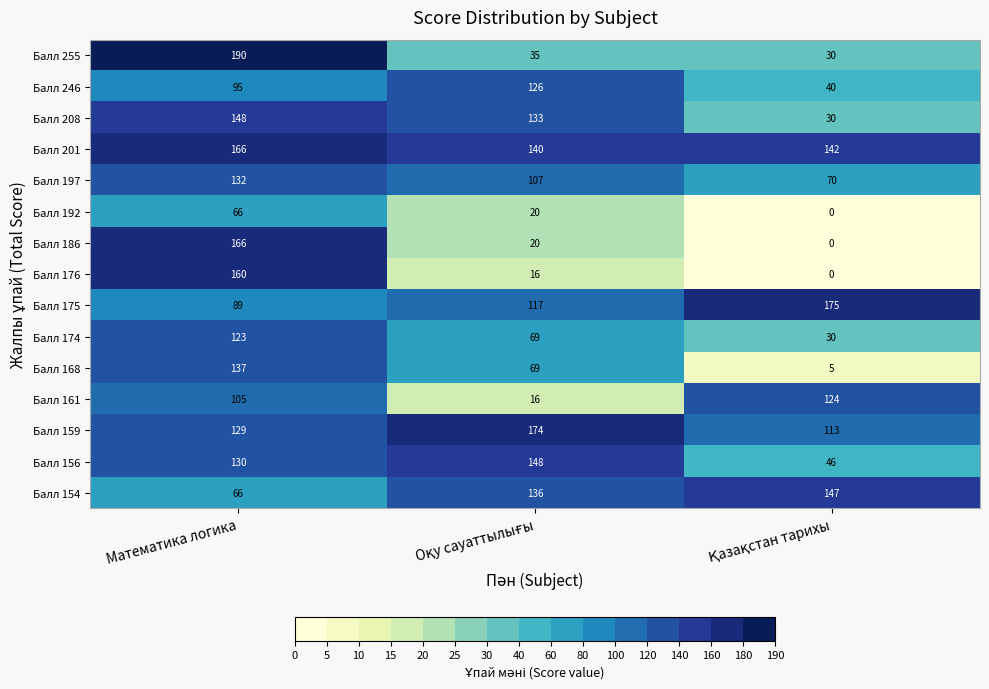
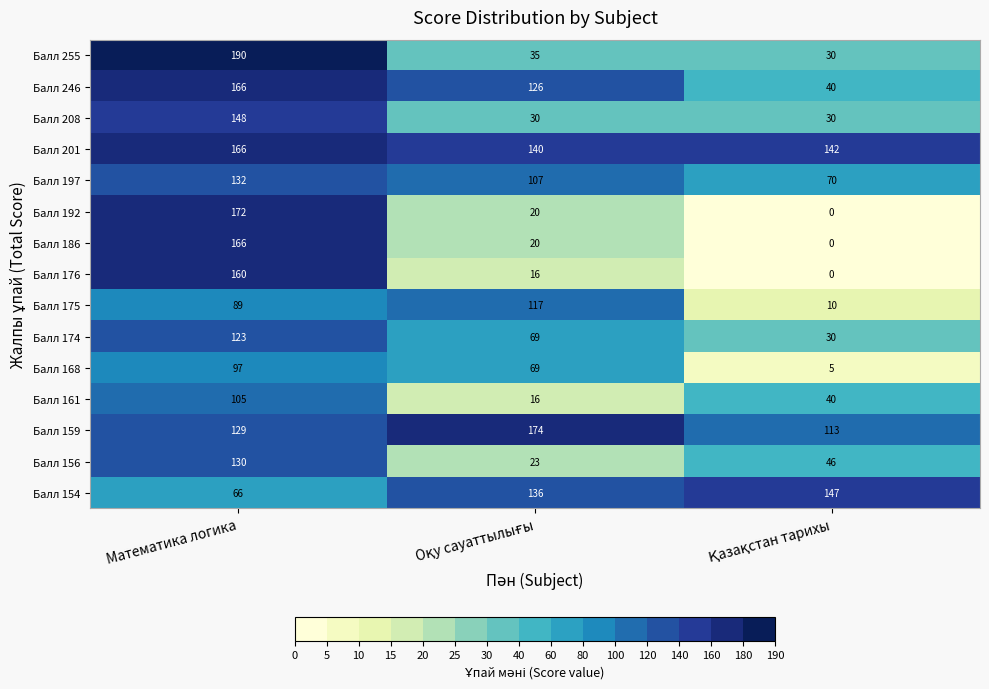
Балл 246, Математика логика: 95 -> 166
Балл 208, Оқу сауаттылығы: 133 -> 30
Балл 192, Математика логика: 66 -> 172
Балл 175, Қазақстан тарихы: 175 -> 10
Балл 168, Математика логика: 137 -> 97
Балл 161, Қазақстан тарихы: 124 -> 40
Балл 156, Оқу сауаттылығы: 148 -> 23
